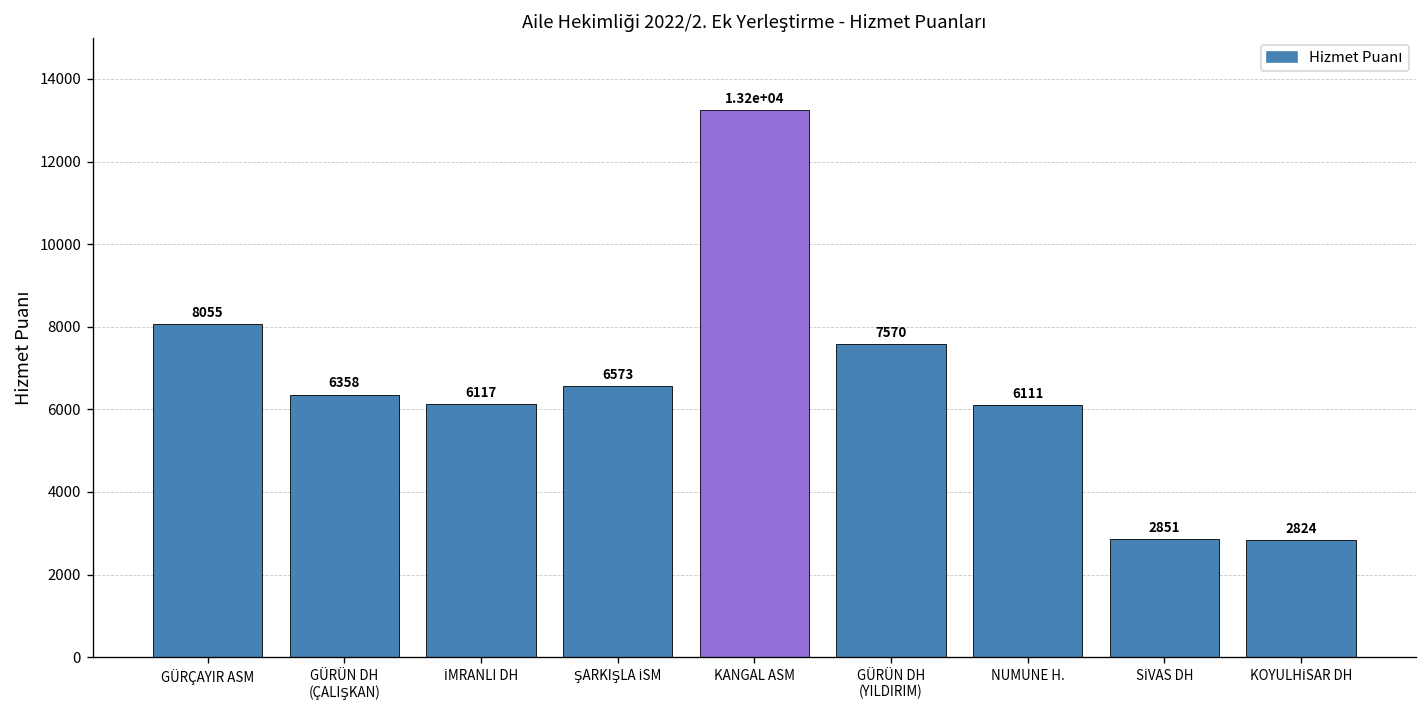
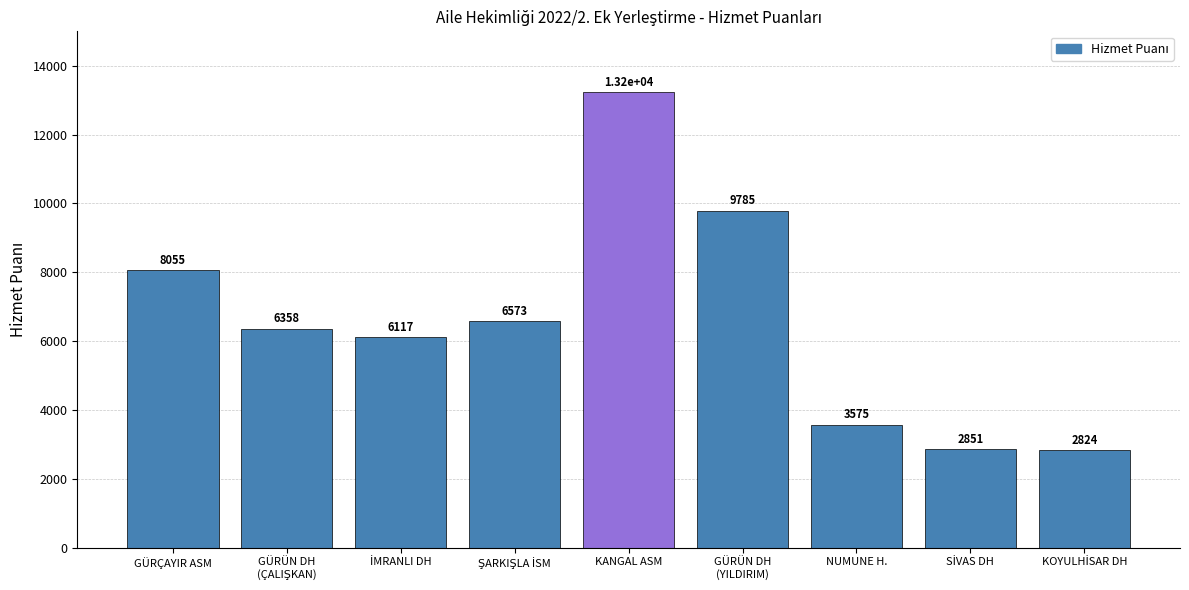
GÜRÜN DH (YILDIRIM): 7570 -> 9785
NUMUNE H.: 6111 -> 3575
